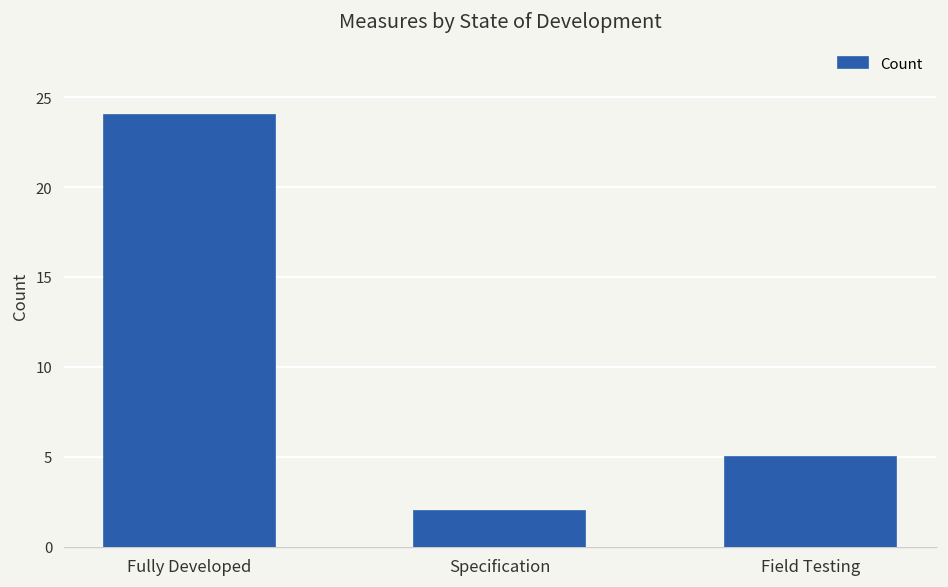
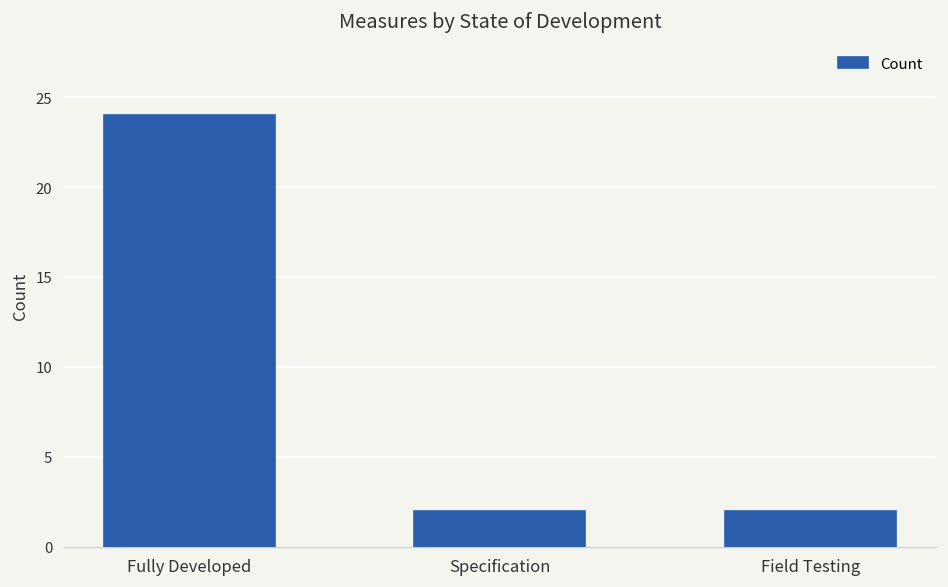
Field Testing: 5 -> 2
